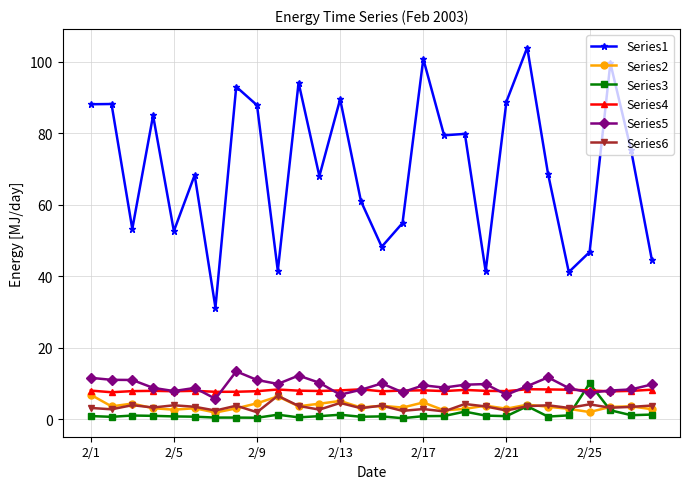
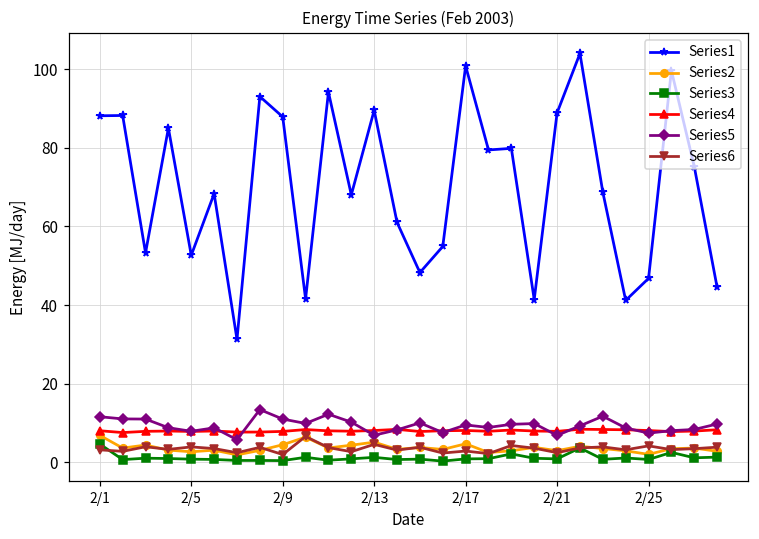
Series3, 2/1: 1 -> 5
Series3, 2/25: 10 -> 1
